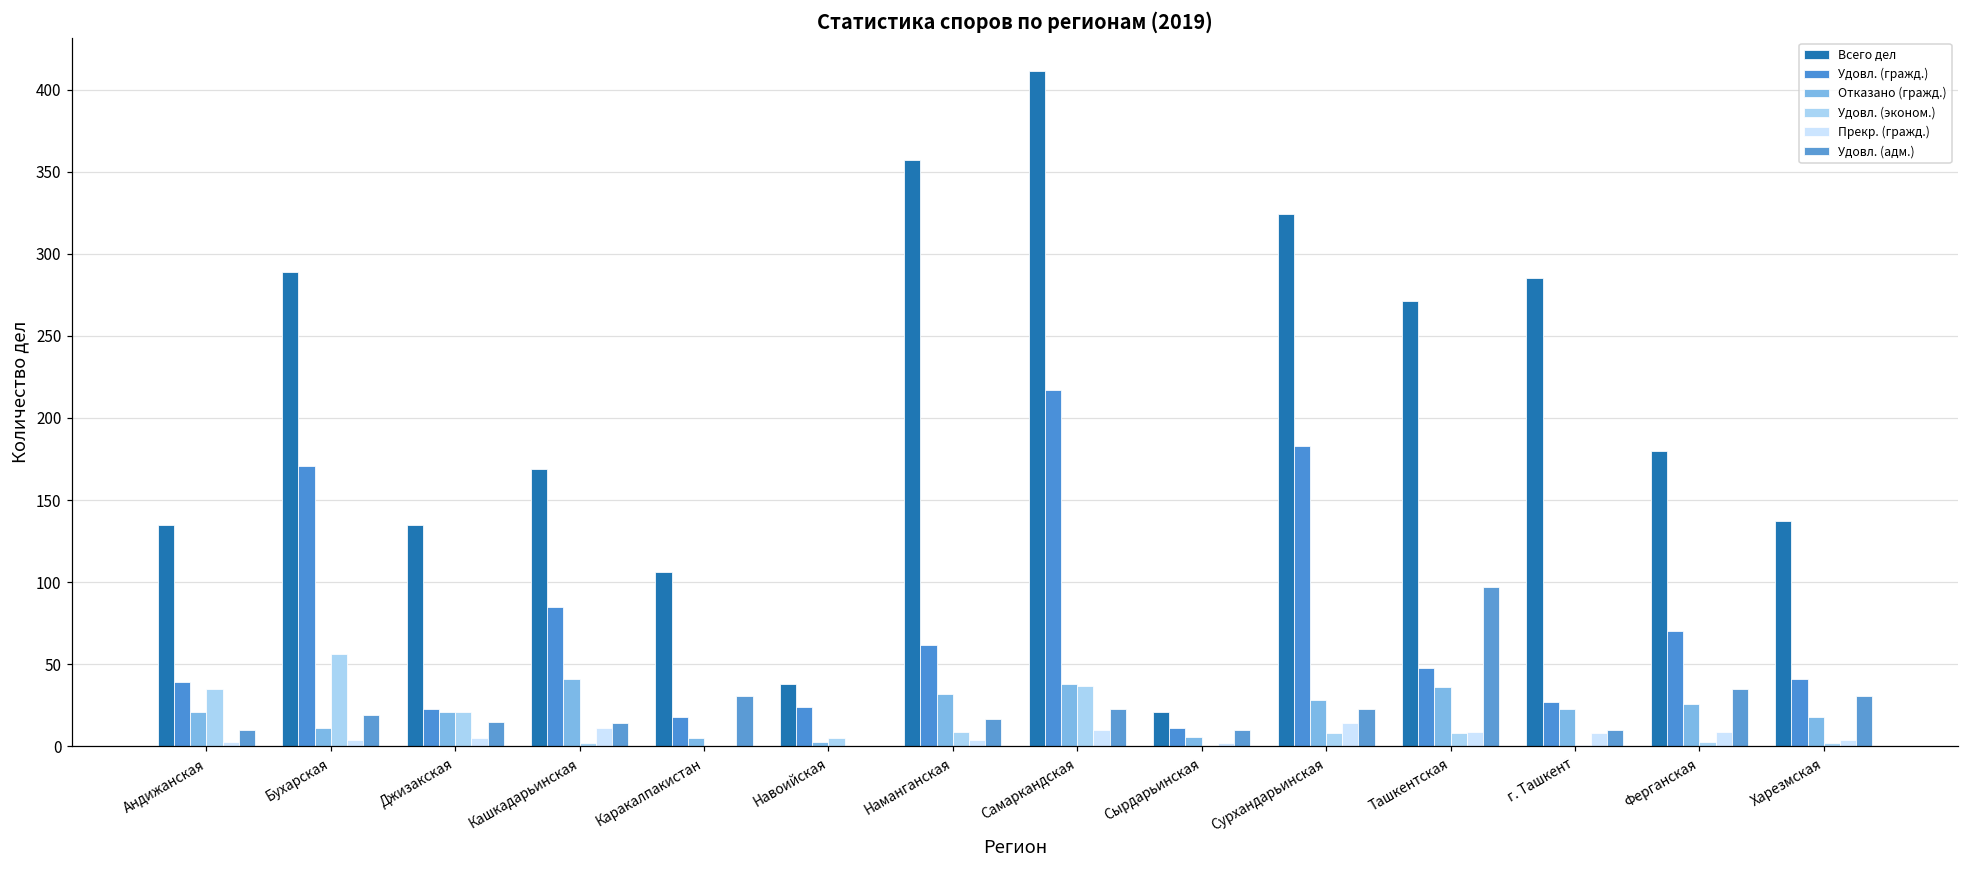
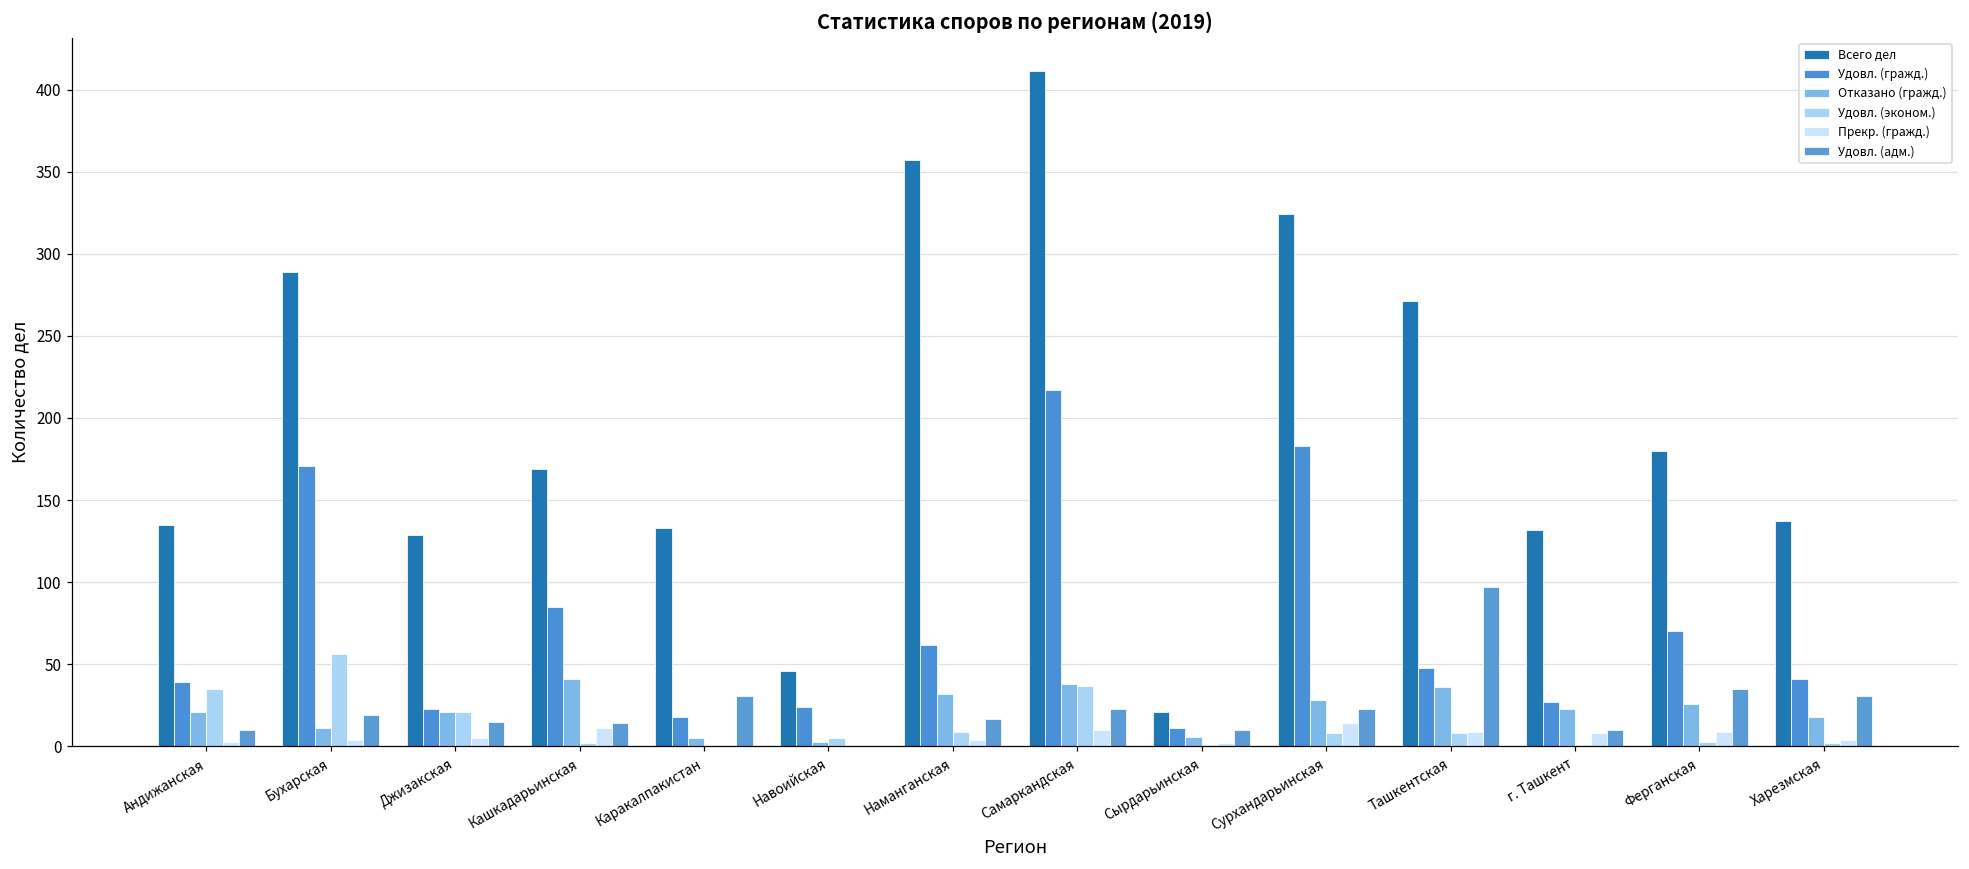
Всего дел, Джизакская: 135 -> 129
Всего дел, Каракалпакистан: 106 -> 133
Всего дел, Навоийская: 38 -> 46
Всего дел, г. Ташкент: 285 -> 132
